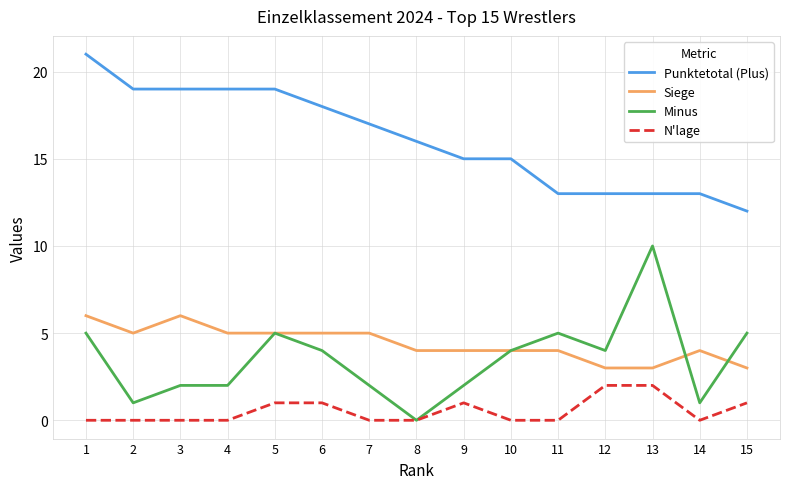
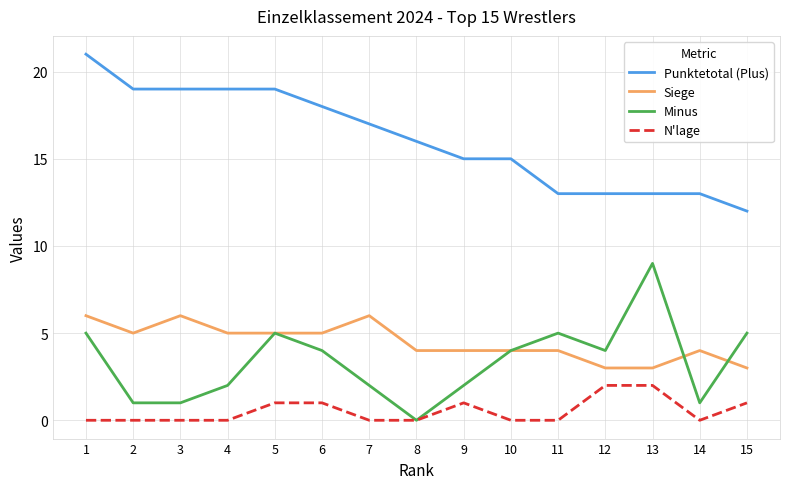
Minus, 3: 2 -> 1
Siege, 7: 5 -> 6
Minus, 13: 10 -> 9
